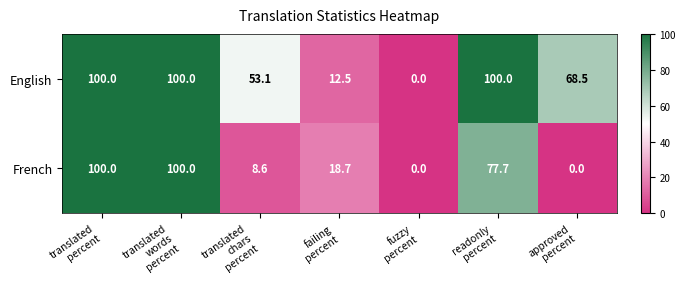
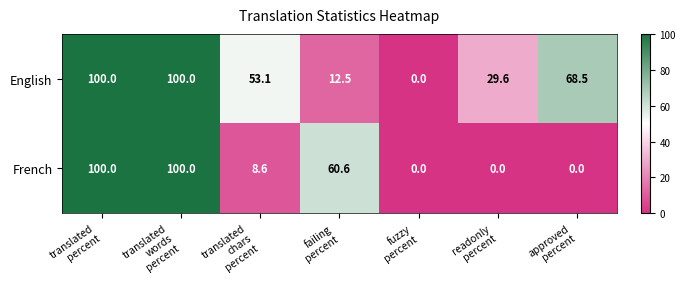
English, readonly percent: 100.0 -> 29.6
French, failing percent: 18.7 -> 60.6
French, readonly percent: 77.7 -> 0.0
